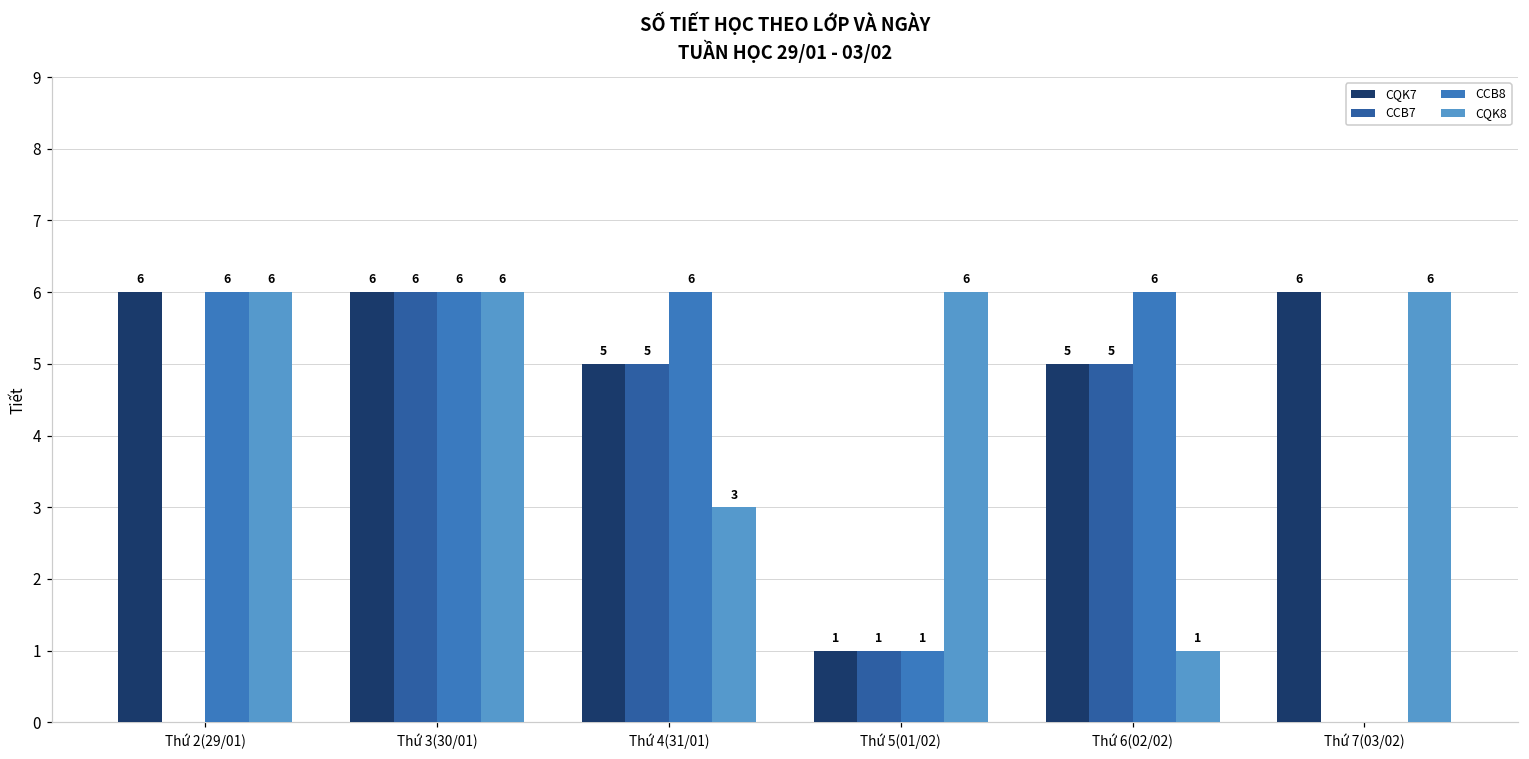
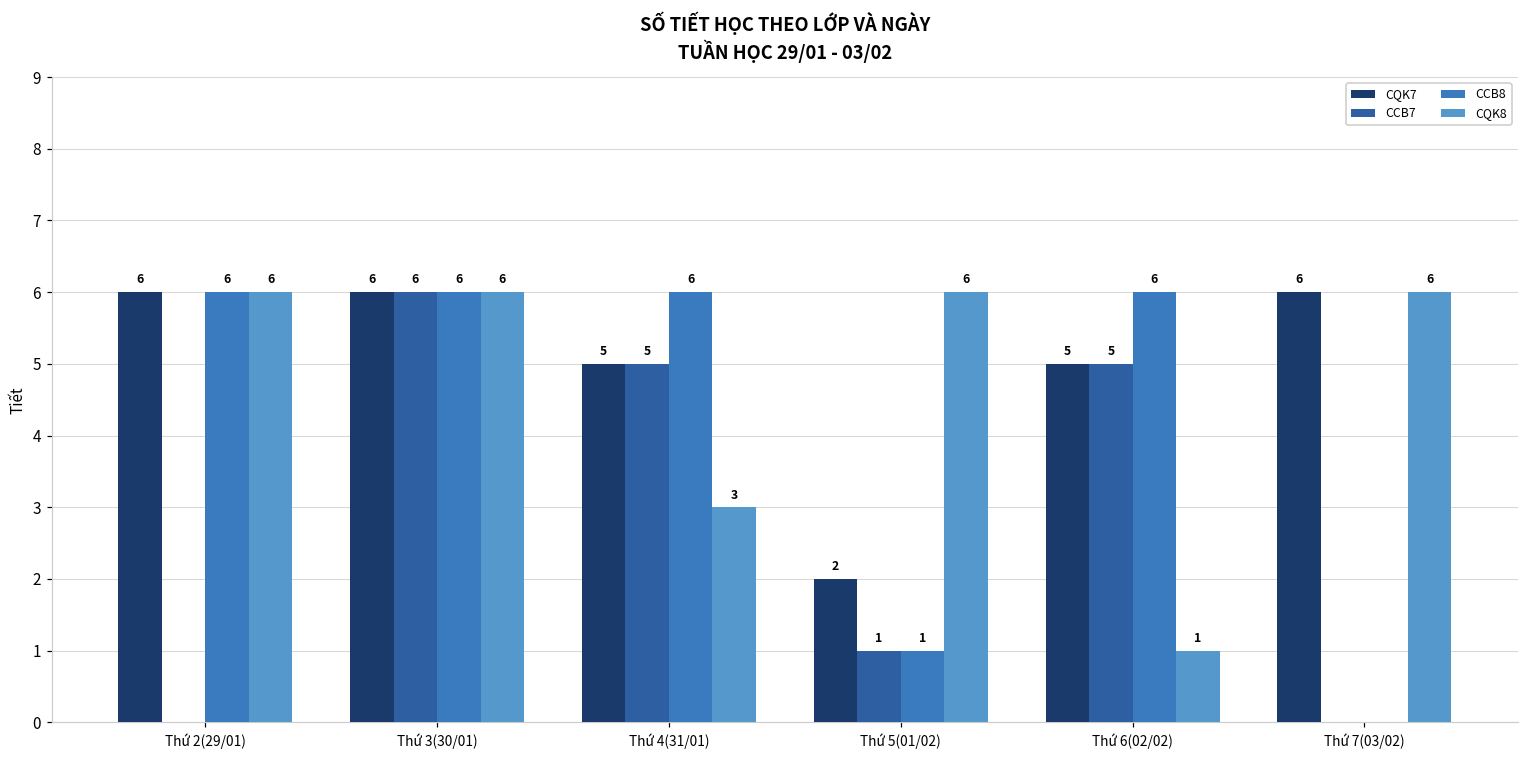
CQK7, Thứ 5(01/02): 1 -> 2
